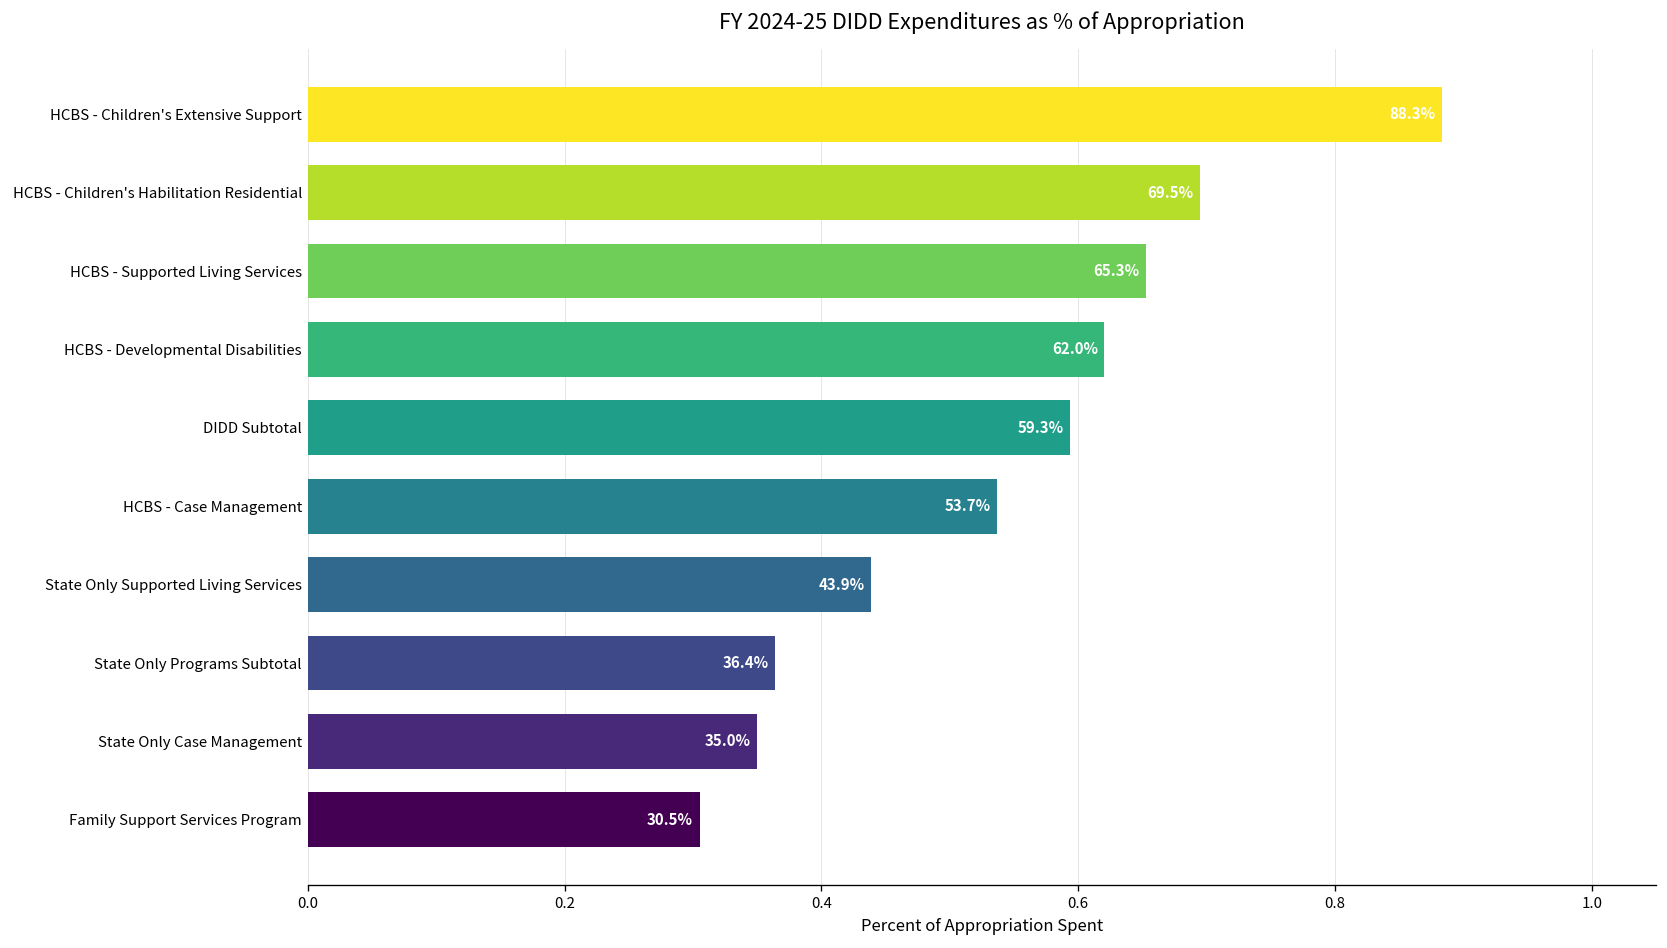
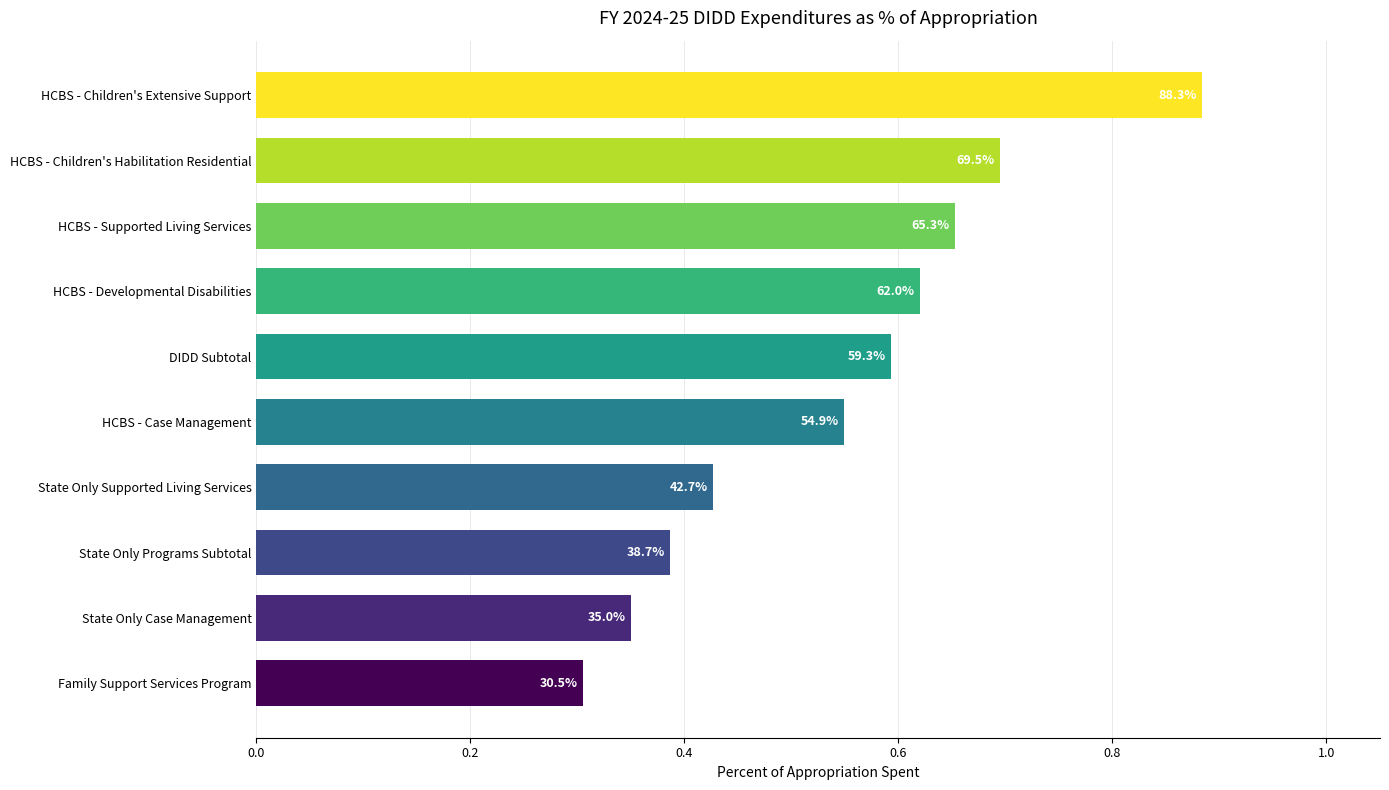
HCBS - Case Management: 53.7% -> 54.9%
State Only Supported Living Services: 43.9% -> 42.7%
State Only Programs Subtotal: 36.4% -> 38.7%
